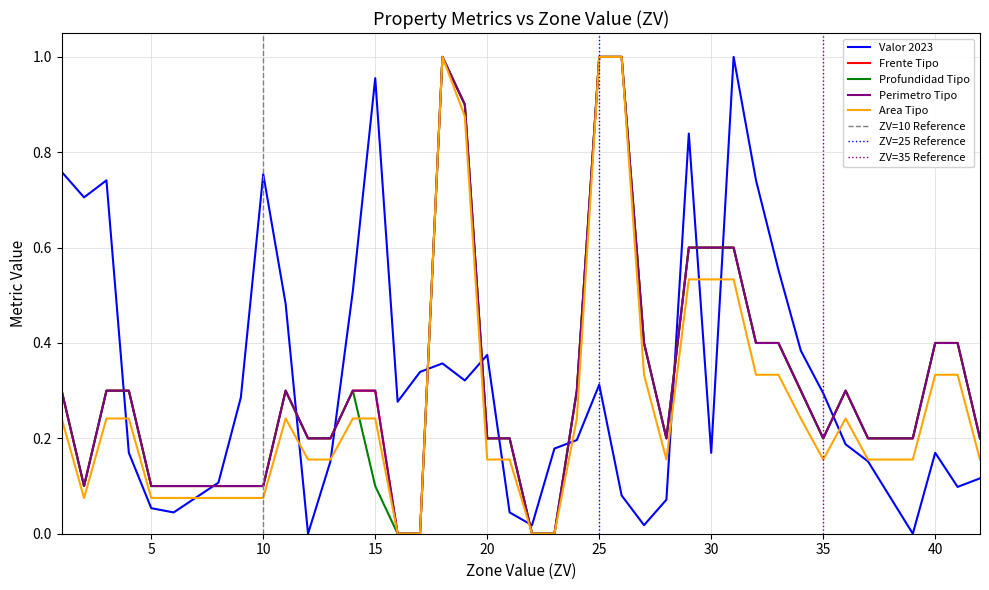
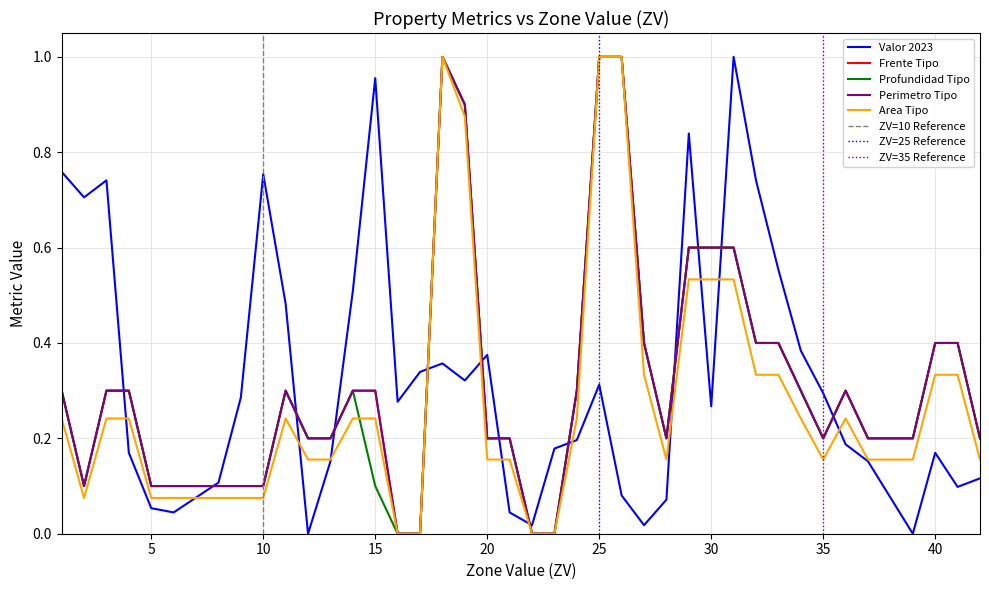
Valor 2023, 30: 0.17 -> 0.27
